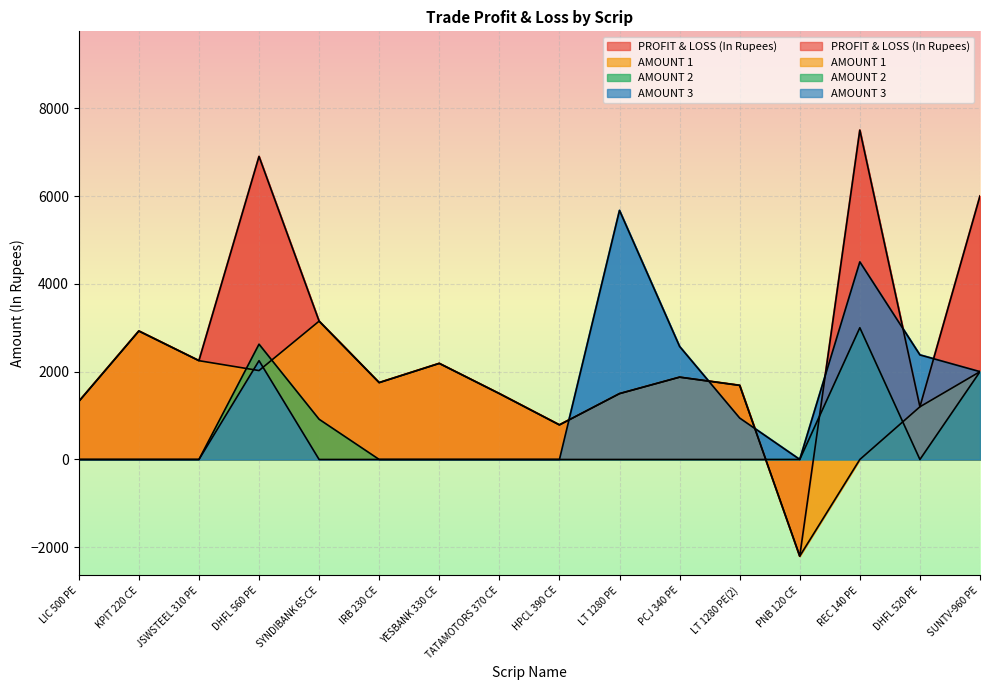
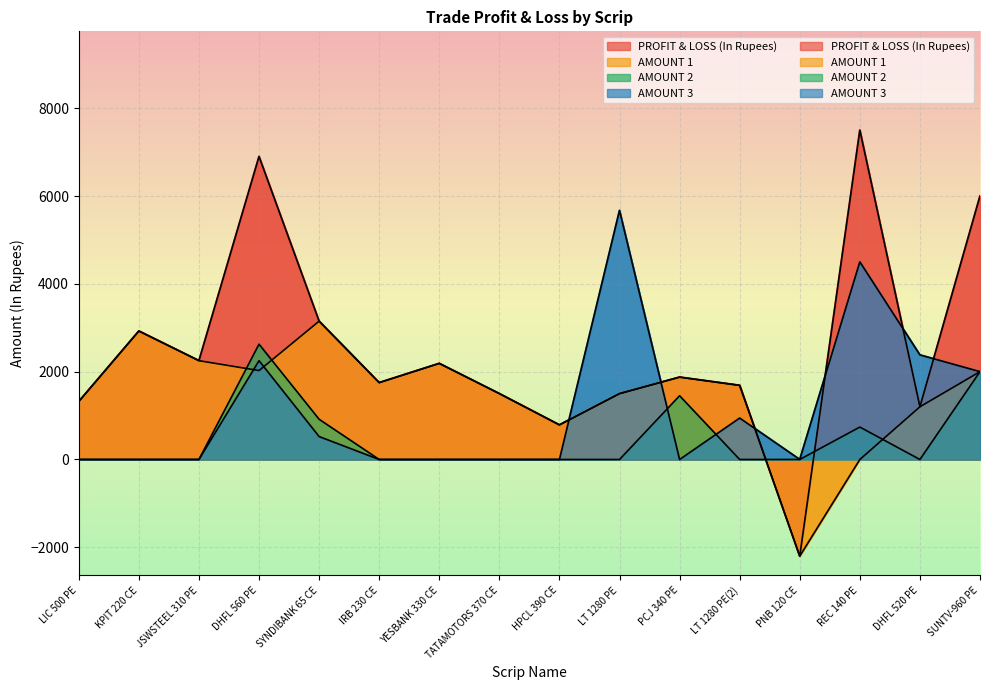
AMOUNT 3, SYNDIBANK 65 CE: 0 -> 500
AMOUNT 2, PCJ 340 PE: 0 -> 1500
AMOUNT 3, PCJ 340 PE: 2600 -> 0
AMOUNT 2, REC 140 PE: 3000 -> 700
